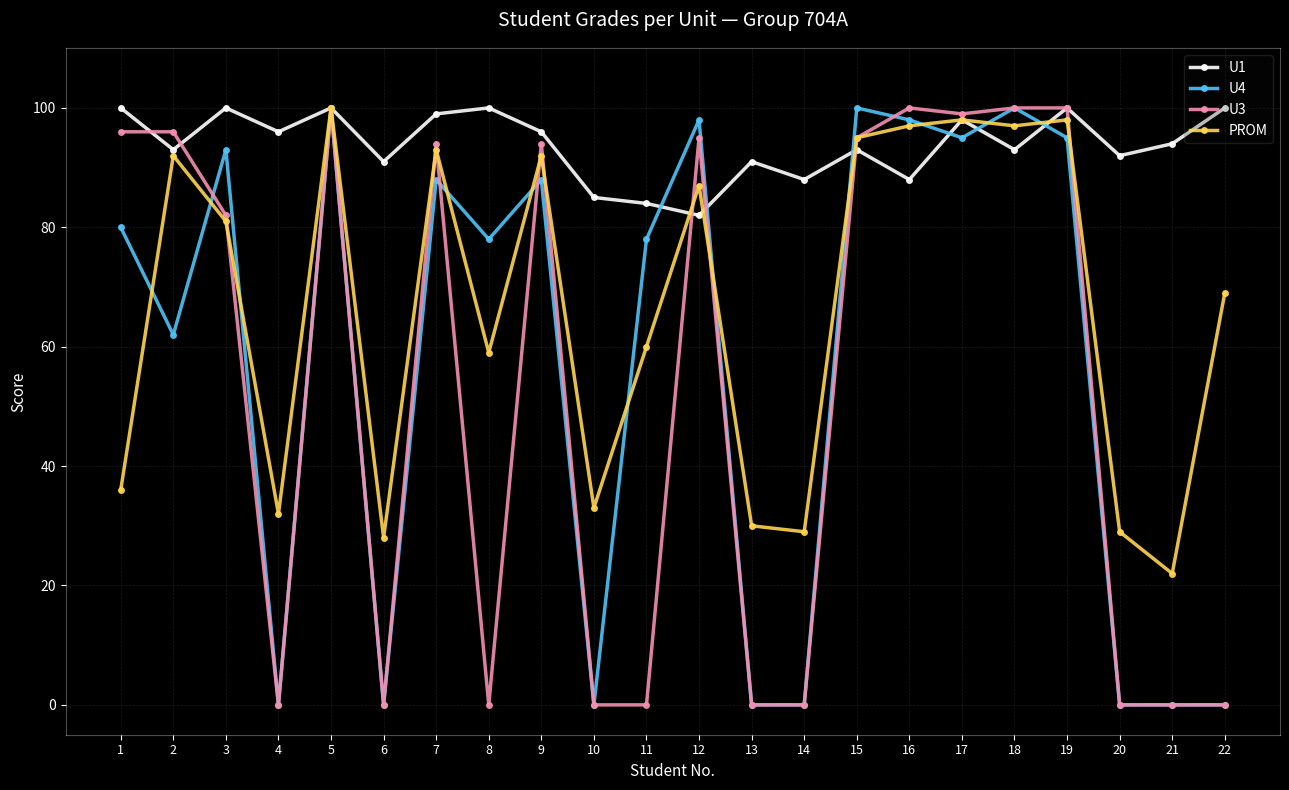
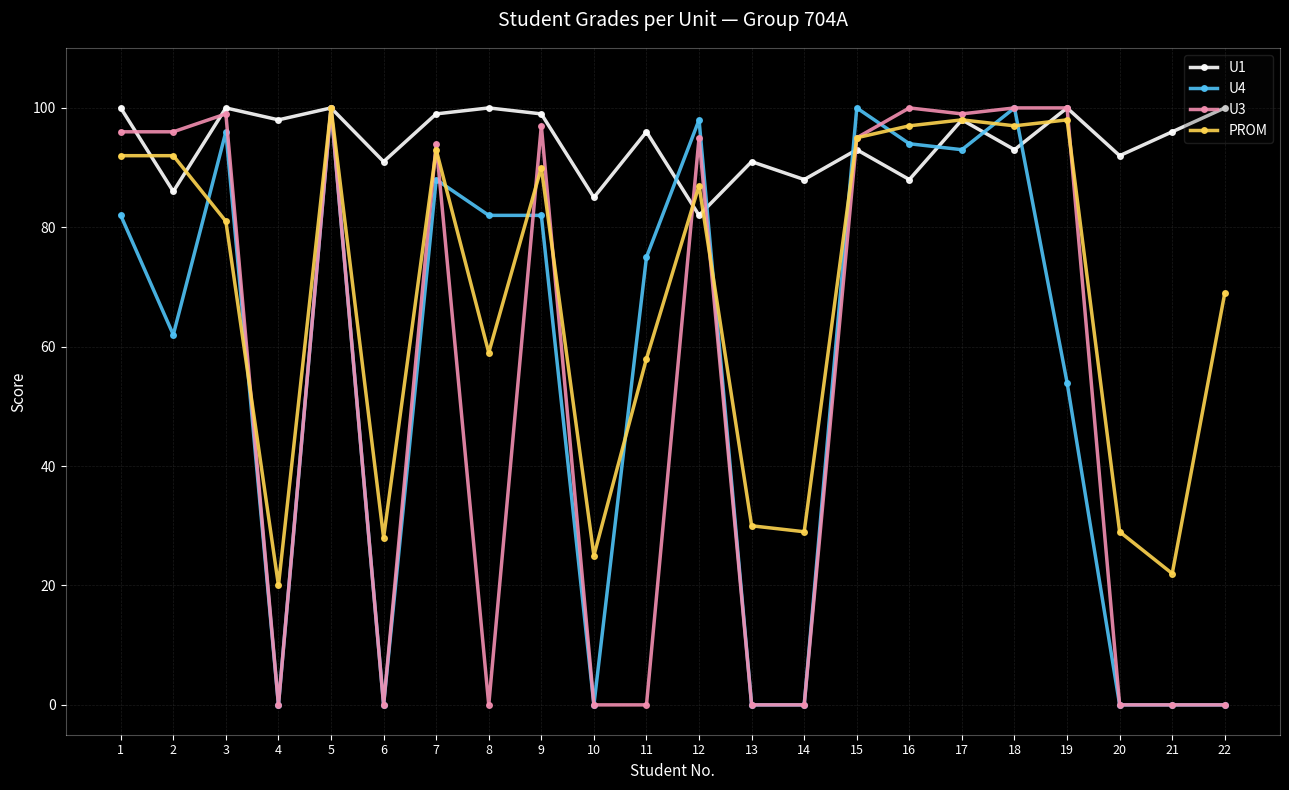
U4, 1: 80 -> 82
PROM, 1: 36 -> 92
U1, 2: 93 -> 86
U4, 3: 93 -> 96
U3, 3: 82 -> 99
U1, 4: 96 -> 98
PROM, 4: 32 -> 20
U4, 8: 78 -> 82
U1, 9: 96 -> 99
U4, 9: 88 -> 82
U3, 9: 94 -> 97
PROM, 9: 92 -> 90
PROM, 10: 33 -> 25
U1, 11: 84 -> 96
U4, 11: 78 -> 75
PROM, 11: 60 -> 58
U4, 16: 98 -> 94
U4, 17: 95 -> 93
U4, 19: 95 -> 54
U1, 21: 94 -> 96
